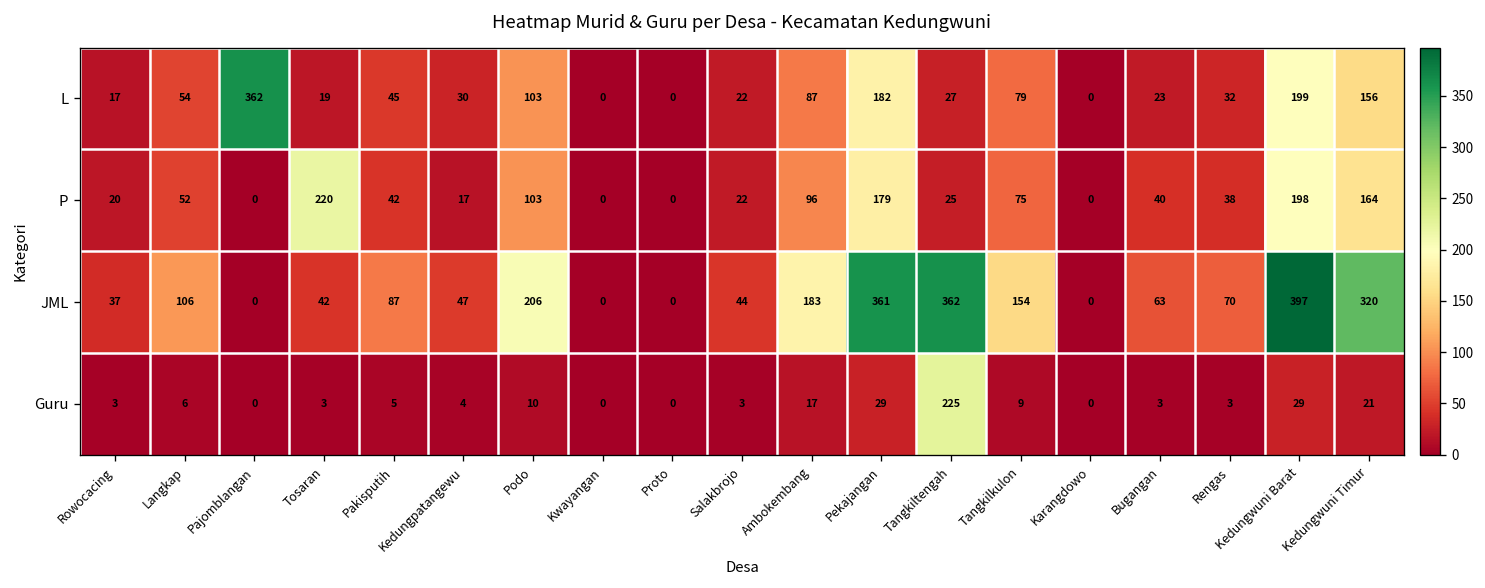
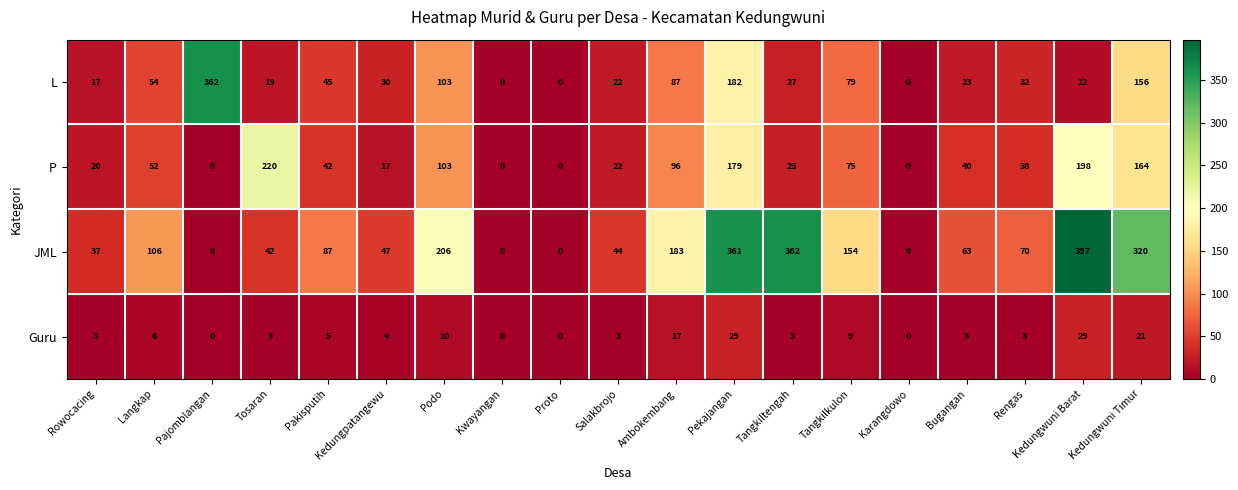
L, Kedungwuni Barat: 199 -> 12
Guru, Tangkiltengah: 225 -> 3
